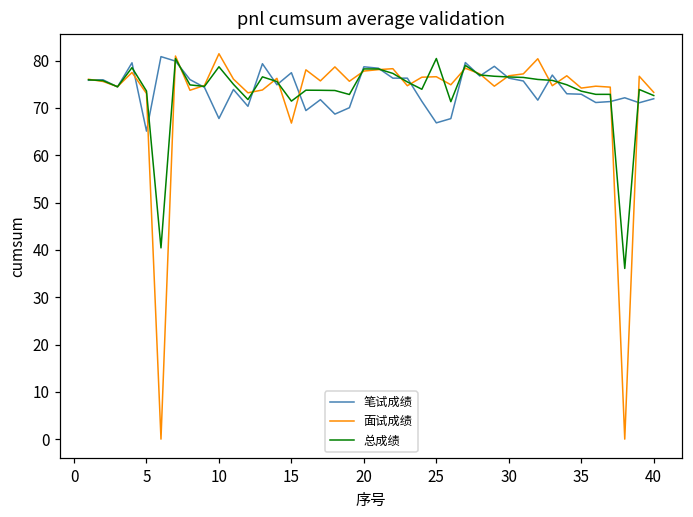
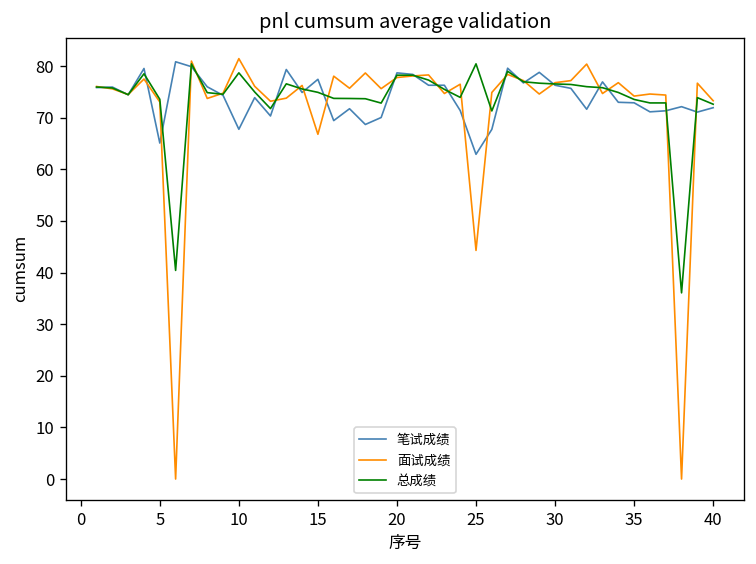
总成绩, 15: 71 -> 75
笔试成绩, 25: 67 -> 63
面试成绩, 25: 77 -> 44
